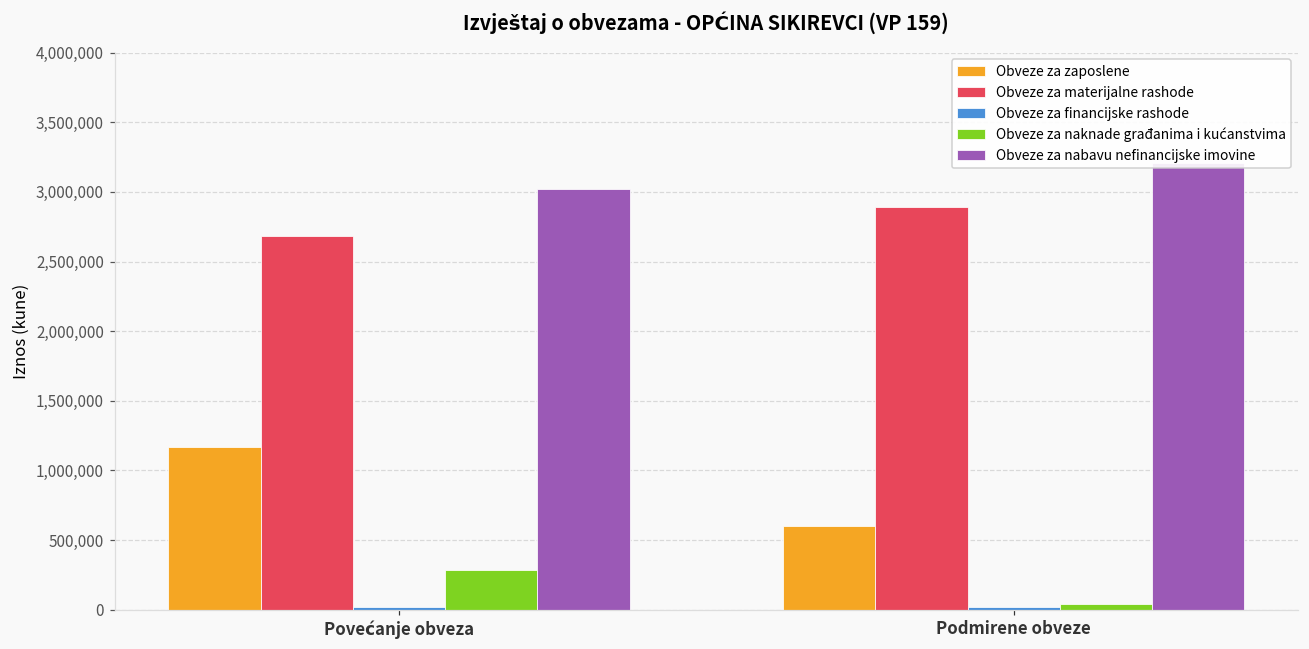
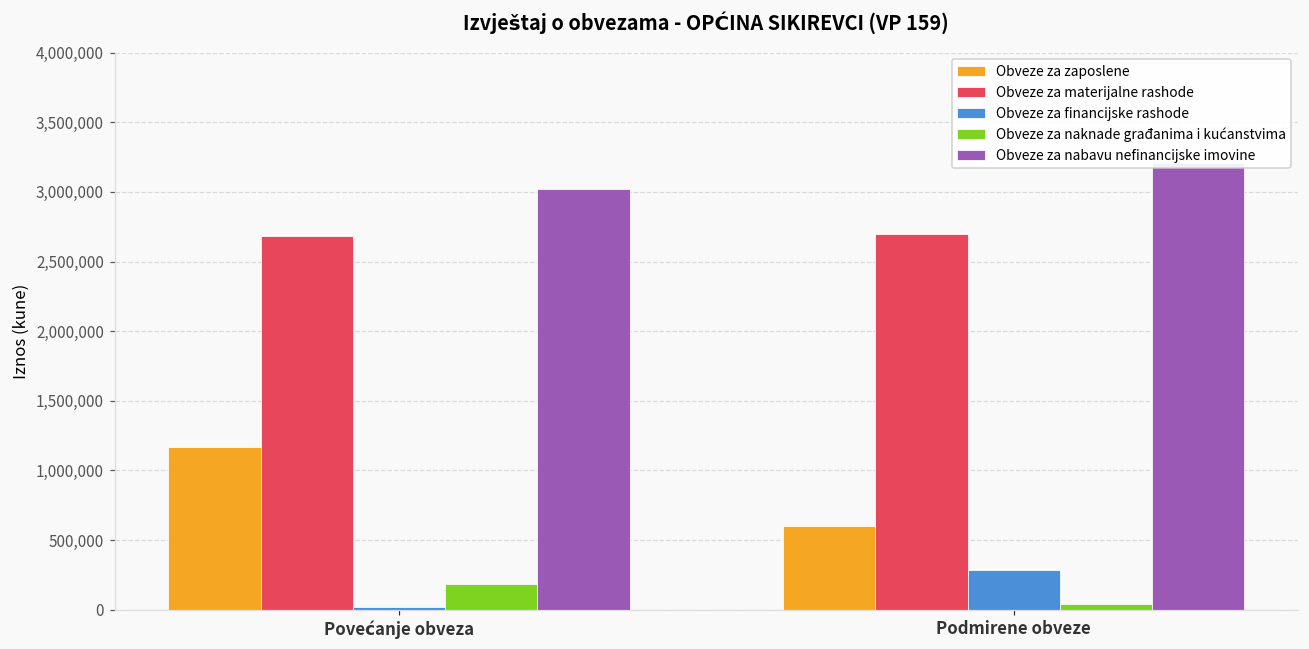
Obveze za naknade građanima i kućanstvima, Povećanje obveza: 280,000 -> 190,000
Obveze za materijalne rashode, Podmirene obveze: 2,890,000 -> 2,700,000
Obveze za financijske rashode, Podmirene obveze: 20,000 -> 290,000
